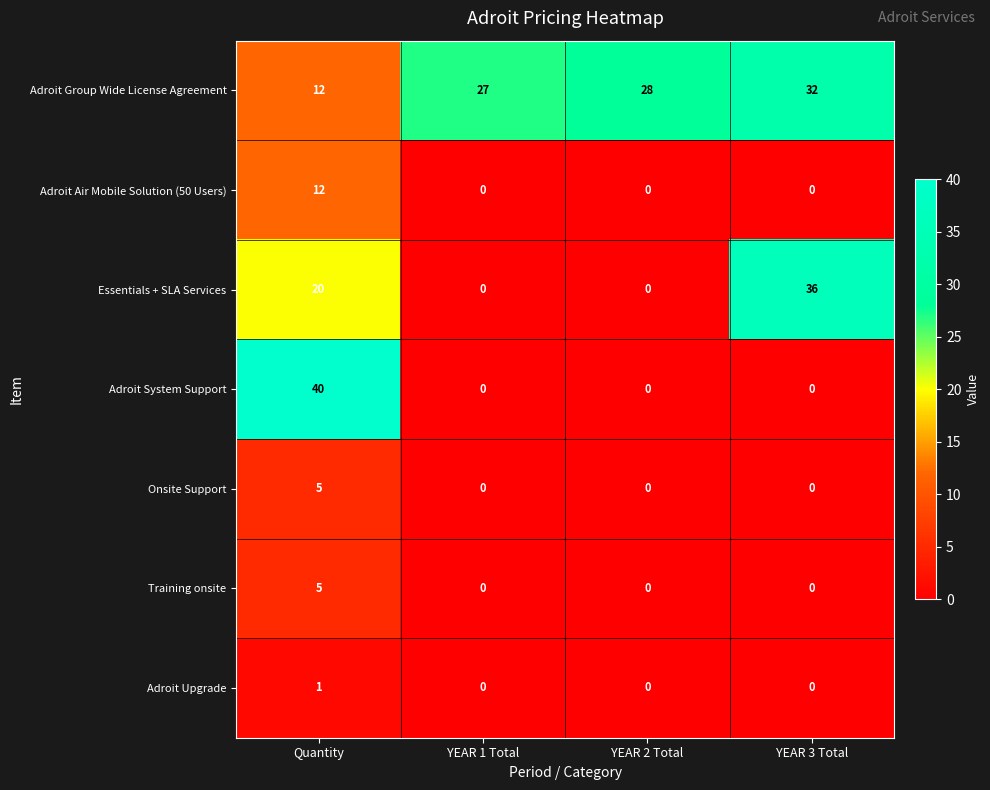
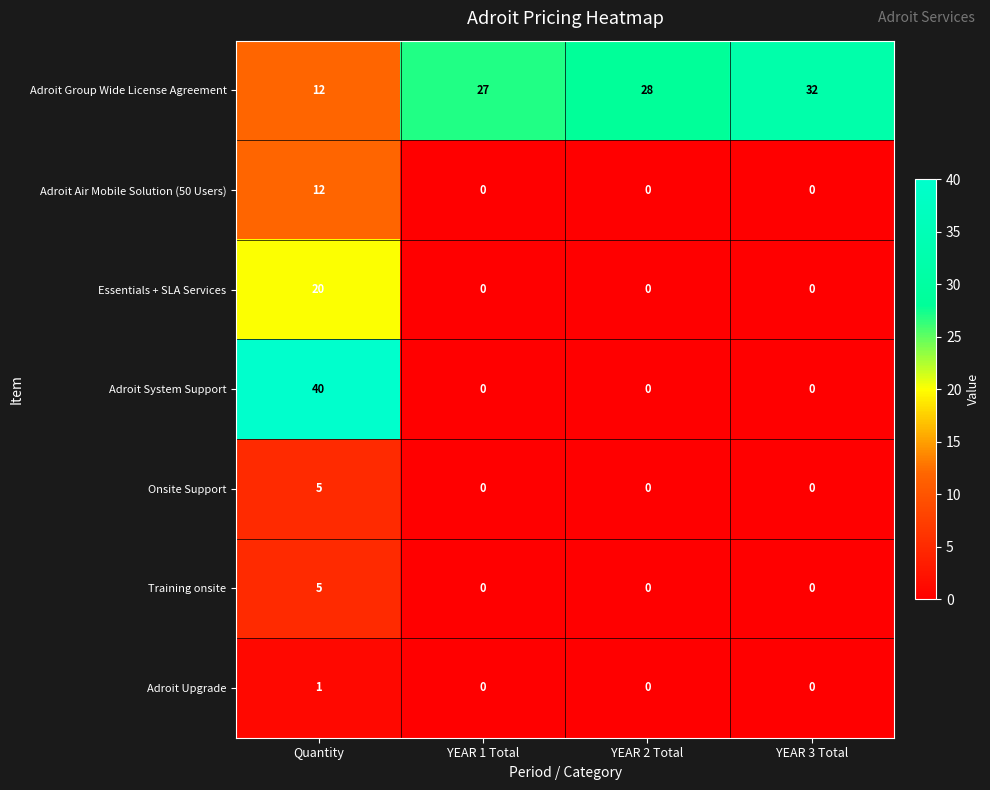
Essentials + SLA Services, YEAR 3 Total: 36 -> 0
